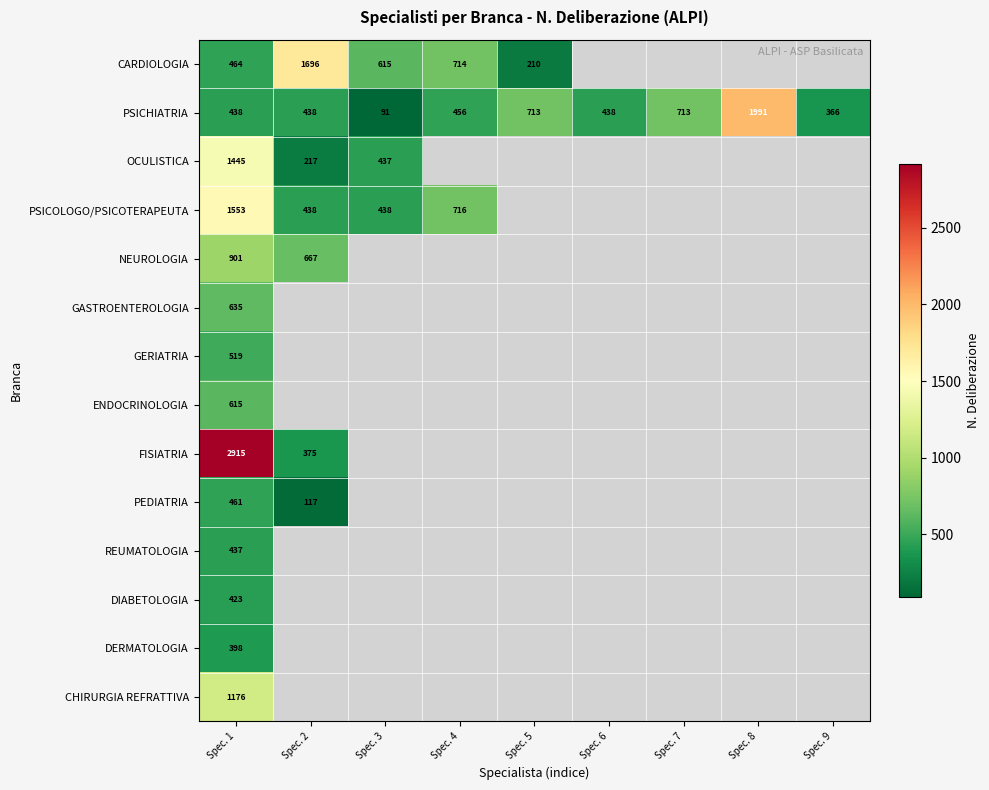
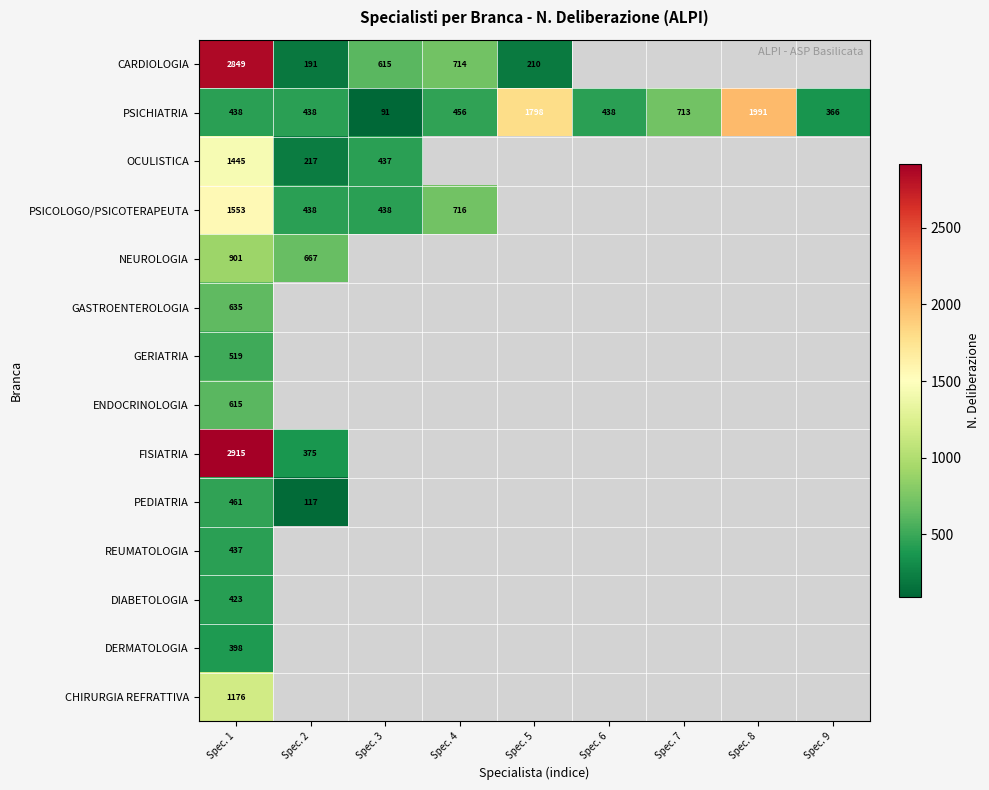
CARDIOLOGIA, Spec. 1: 464 -> 2849
CARDIOLOGIA, Spec. 2: 1696 -> 191
PSICHIATRIA, Spec. 5: 713 -> 1798
